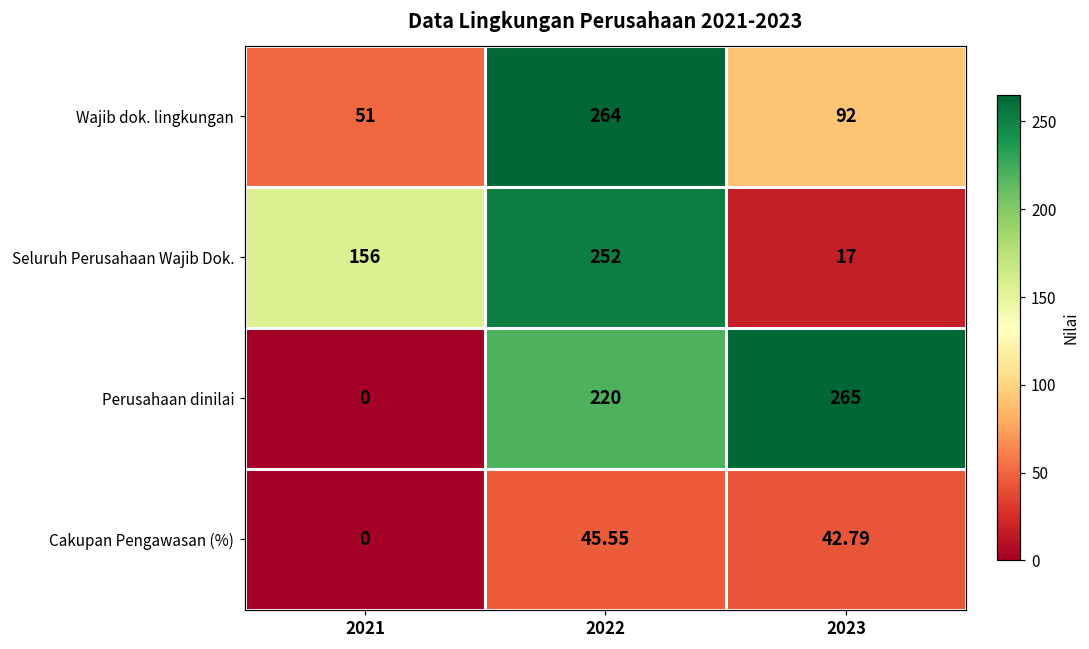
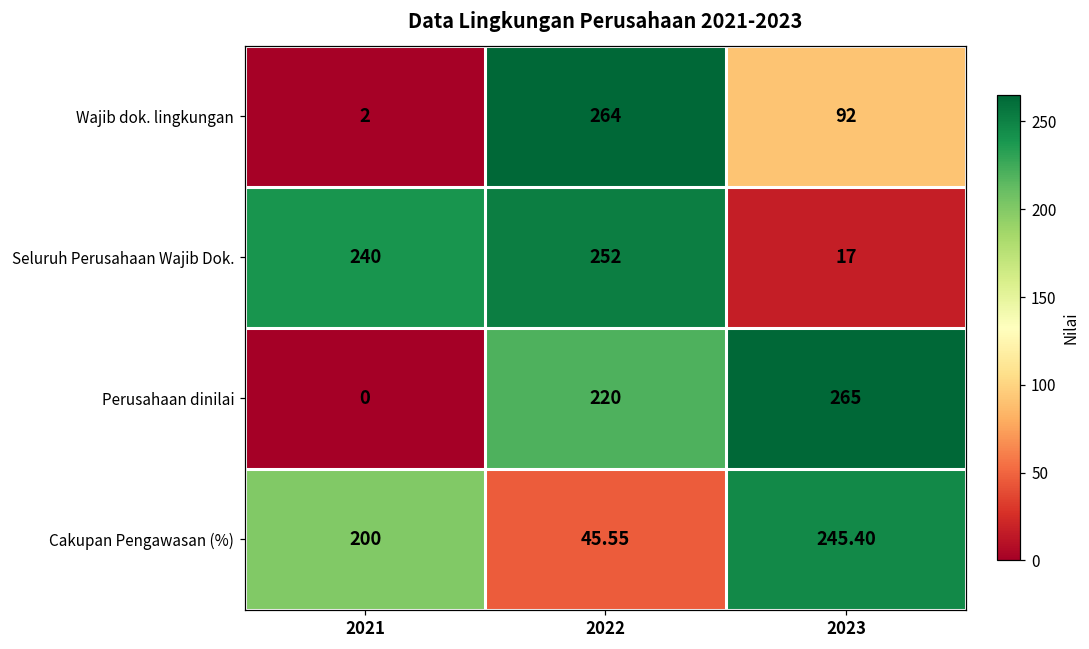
Wajib dok. lingkungan, 2021: 51 -> 2
Seluruh Perusahaan Wajib Dok., 2021: 156 -> 240
Cakupan Pengawasan (%), 2021: 0 -> 200
Cakupan Pengawasan (%), 2023: 42.79 -> 245.40
